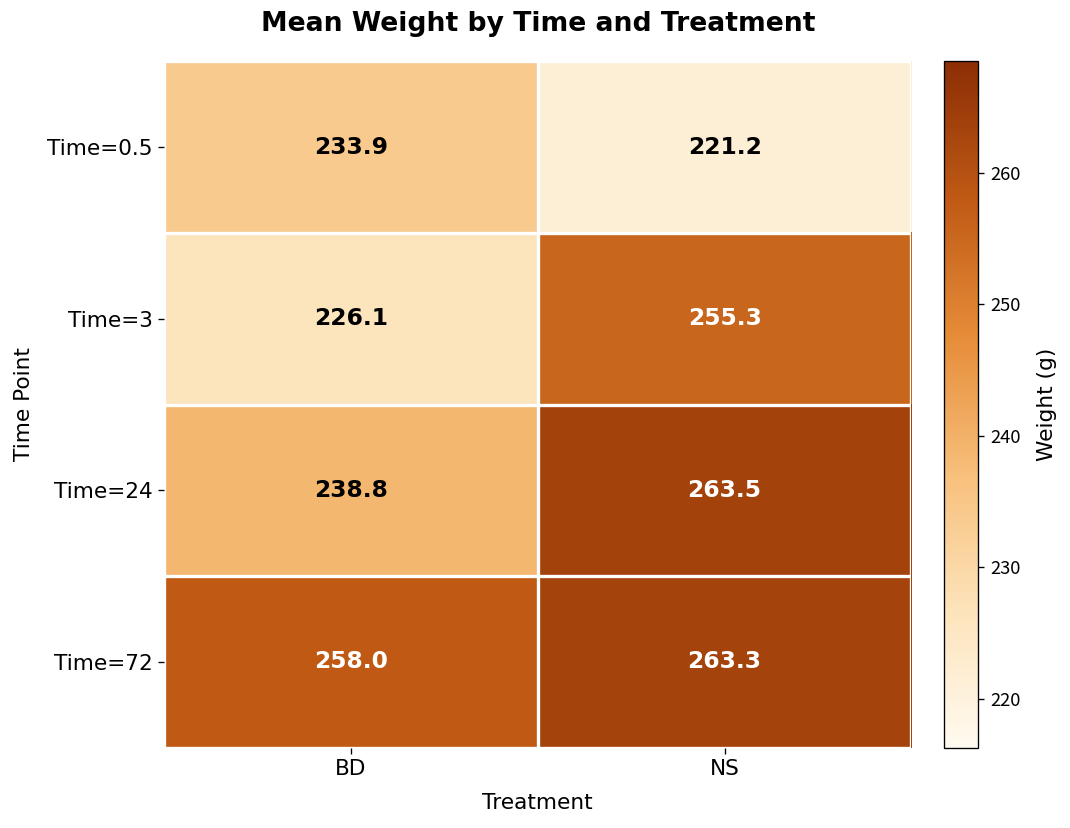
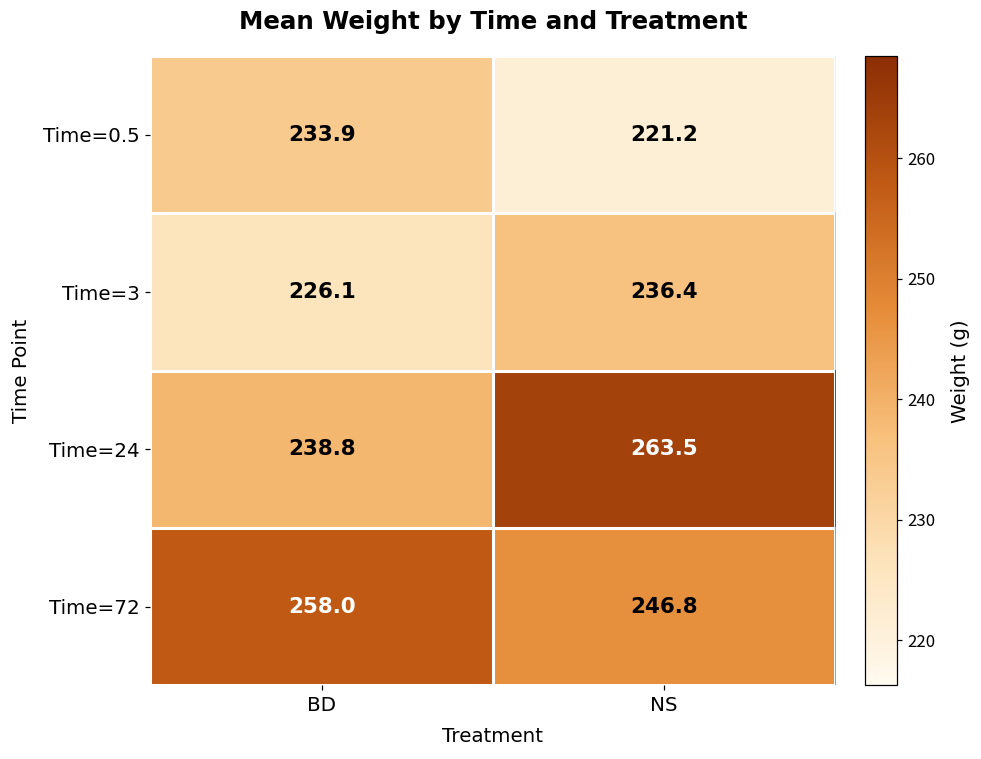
Time=3, NS: 255.3 -> 236.4
Time=72, NS: 263.3 -> 246.8
